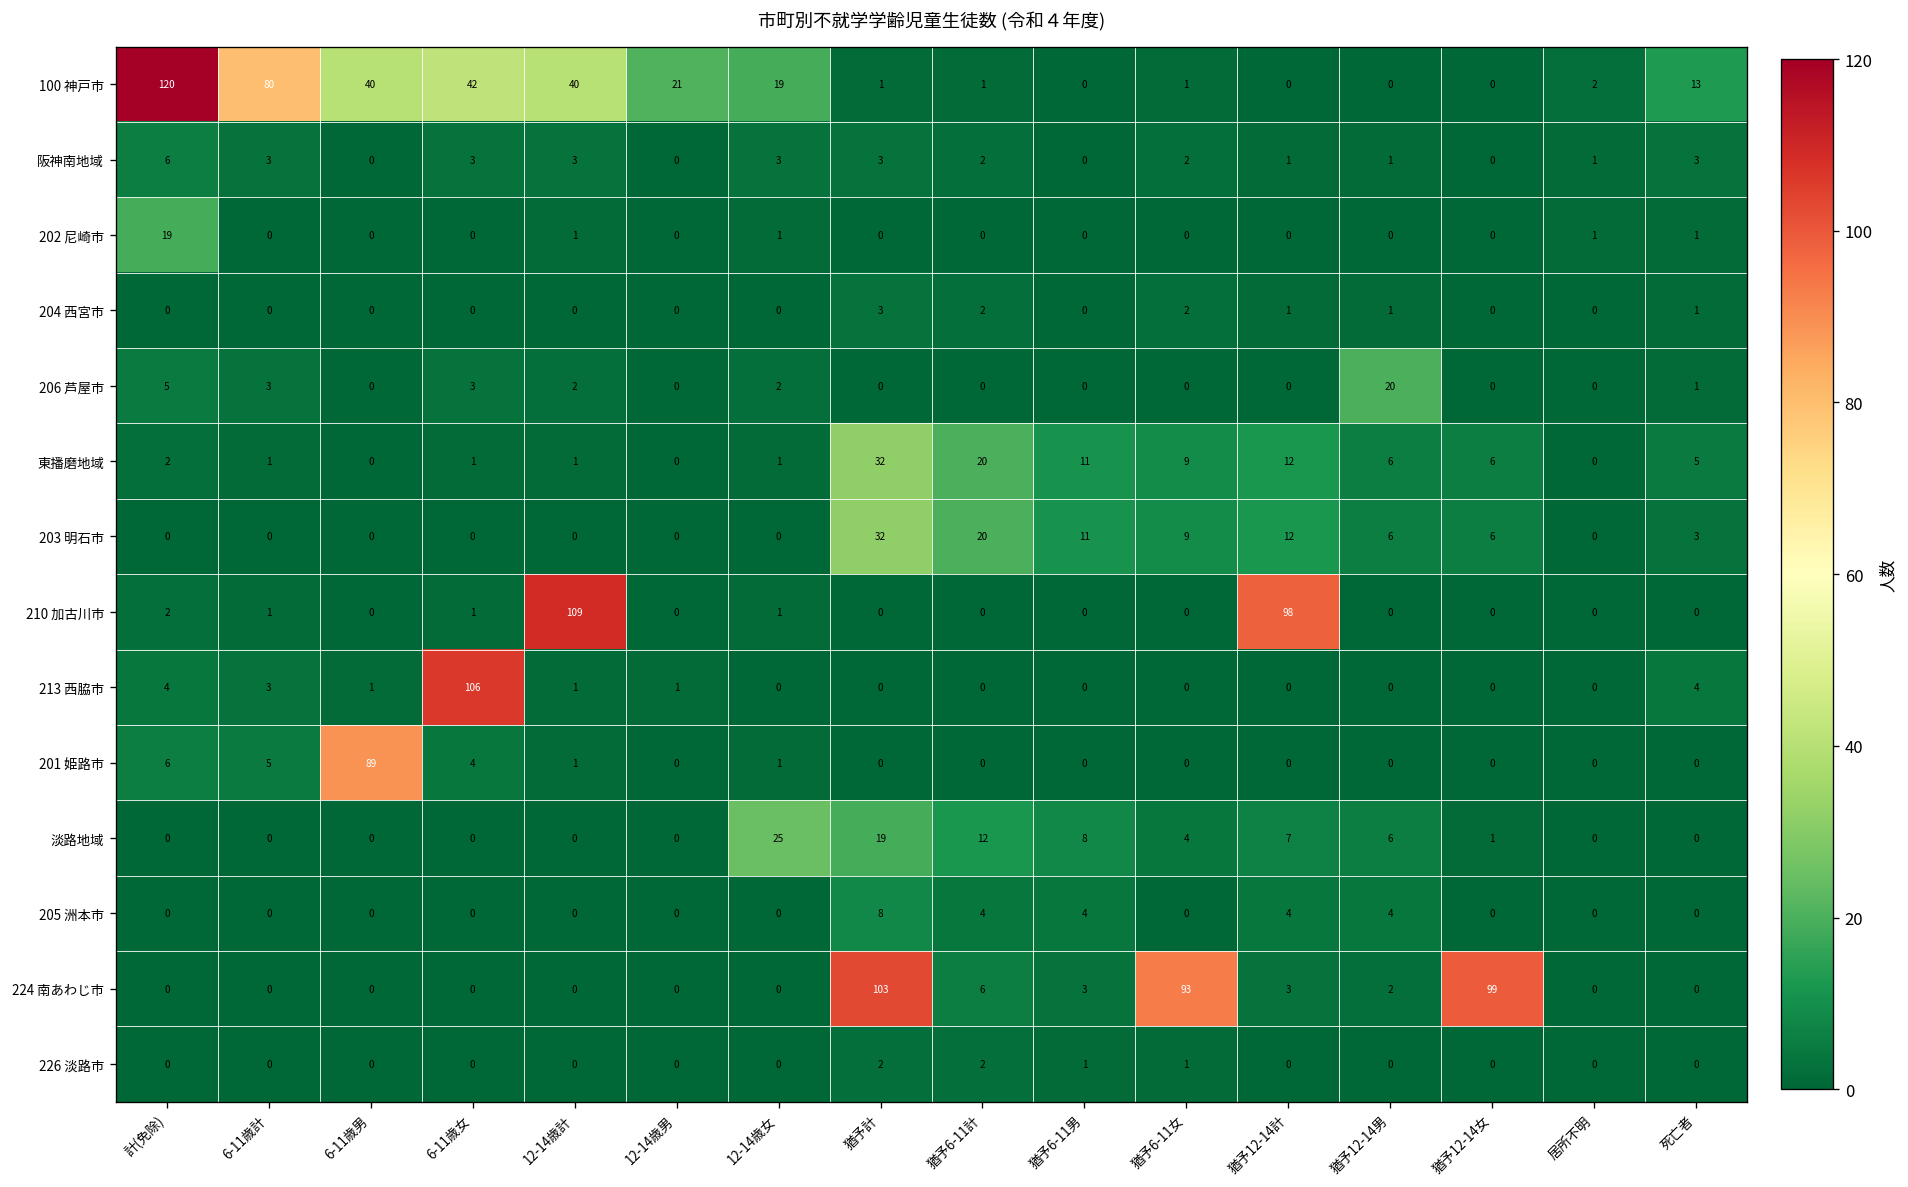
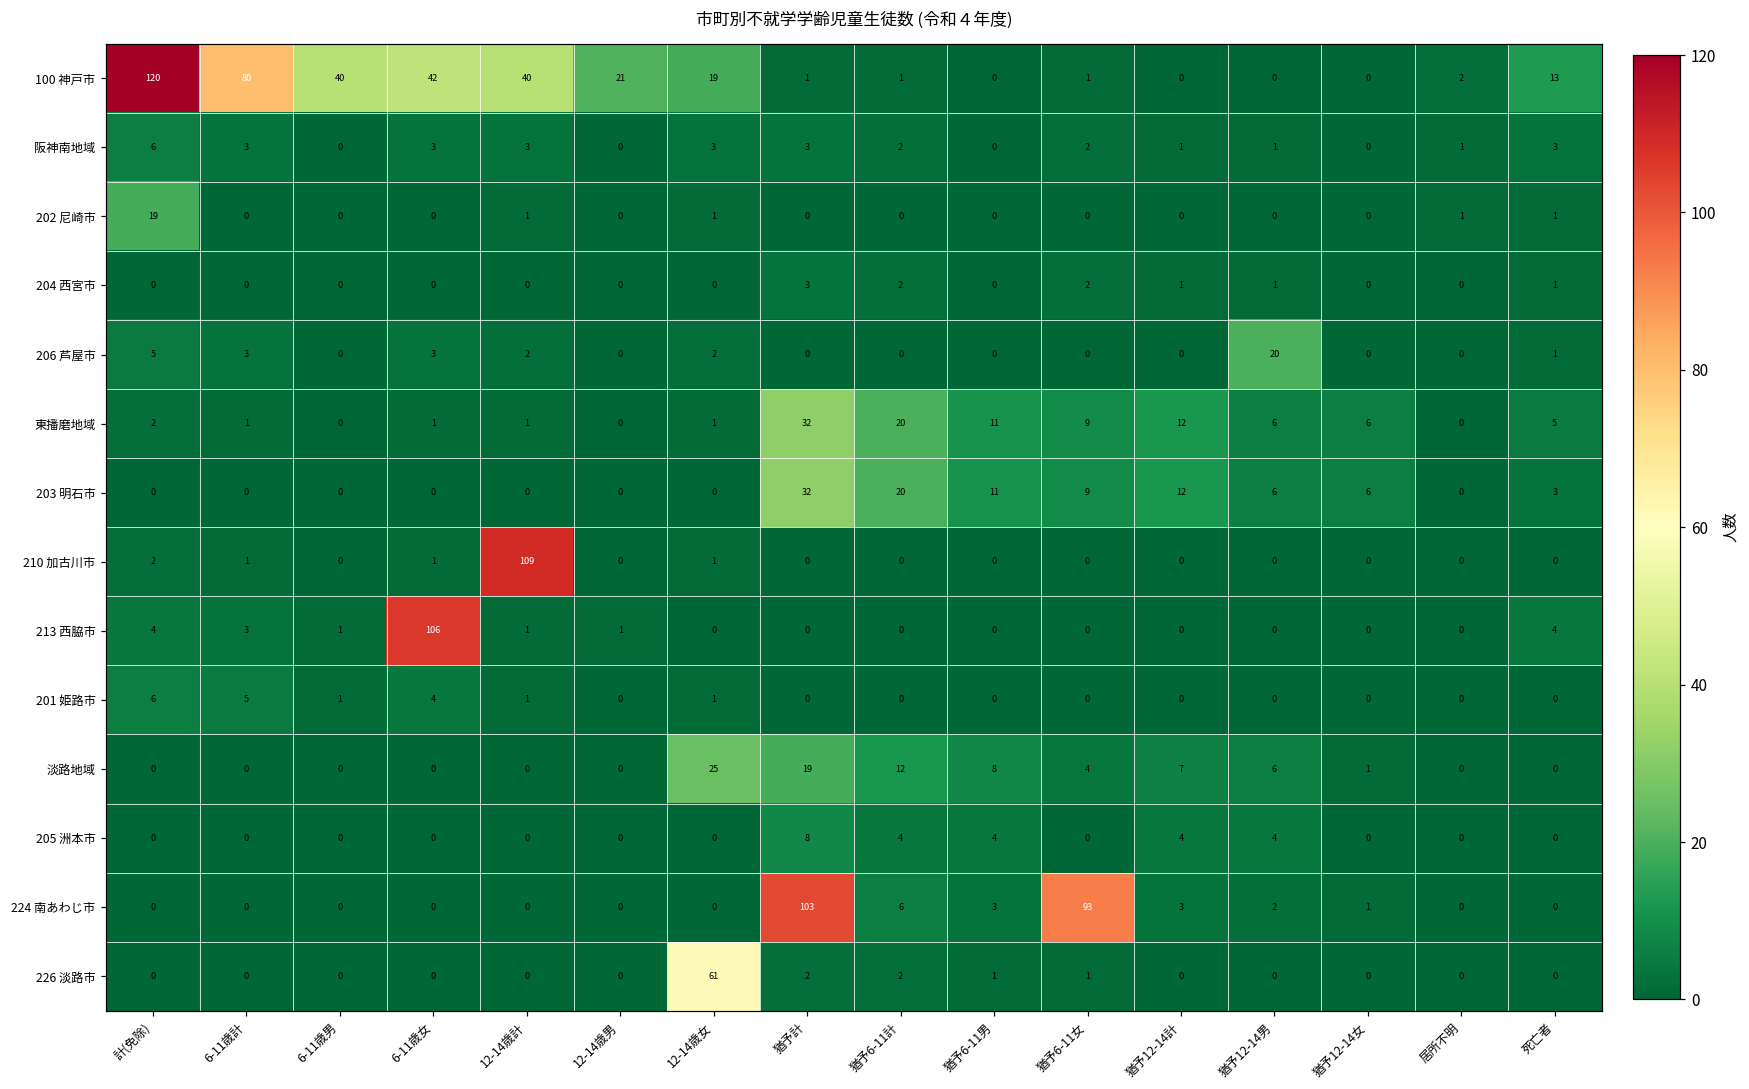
210 加古川市, 猶予12-14計: 98 -> 0
201 姫路市, 6-11歳男: 89 -> 1
224 南あわじ市, 猶予12-14女: 99 -> 1
226 淡路市, 12-14歳女: 0 -> 61
